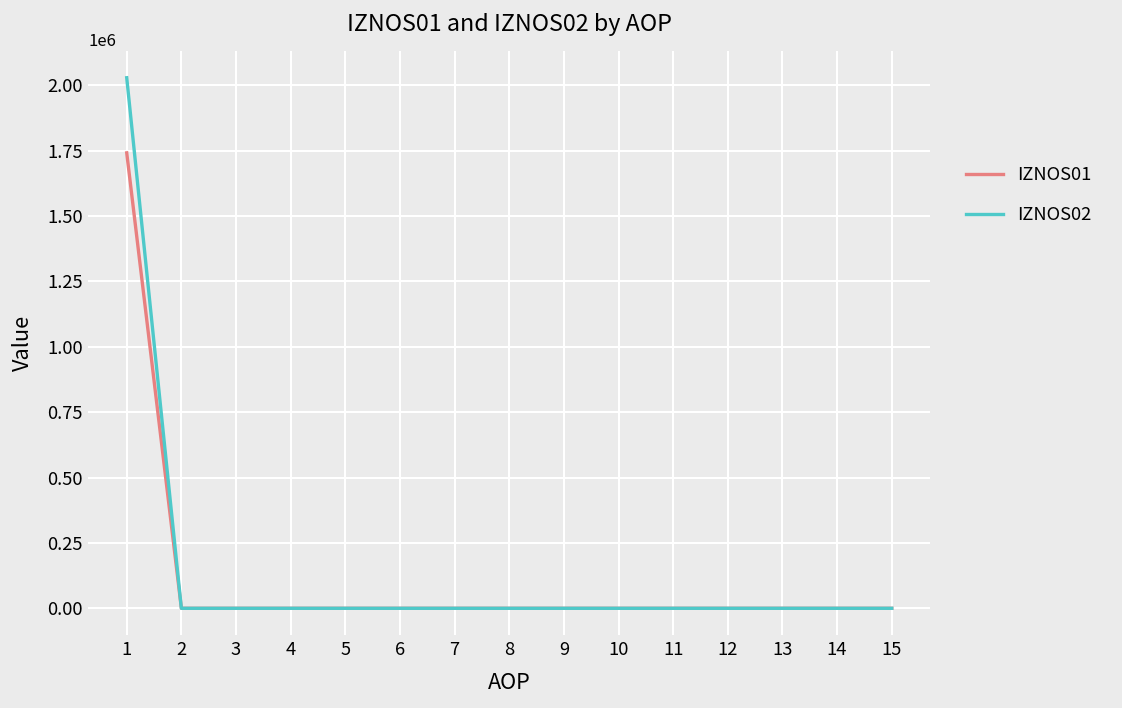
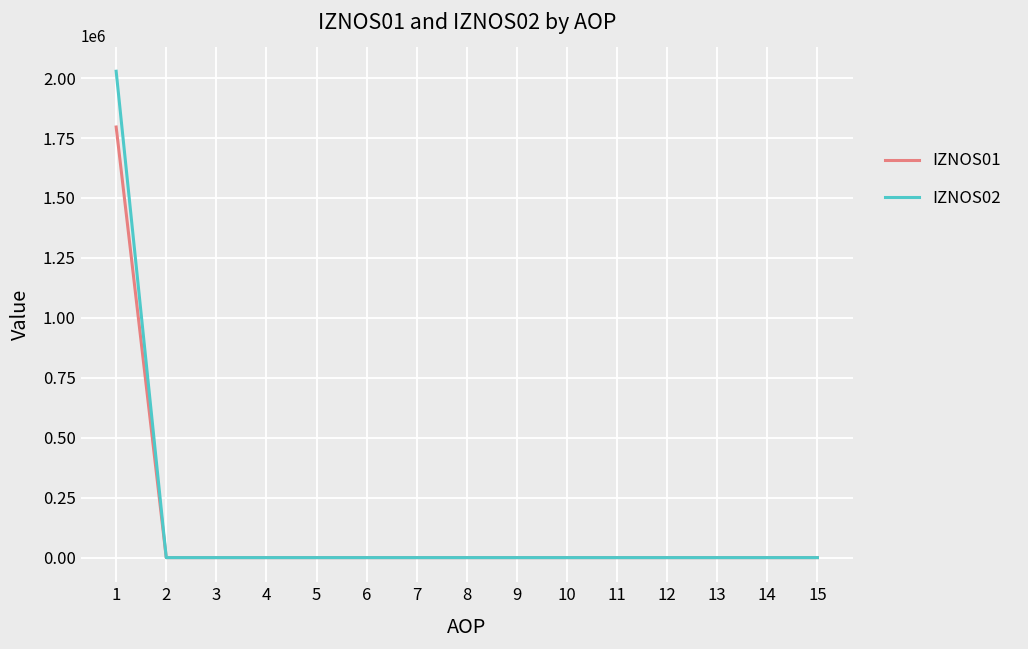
IZNOS01, 1: 1740000 -> 1800000
